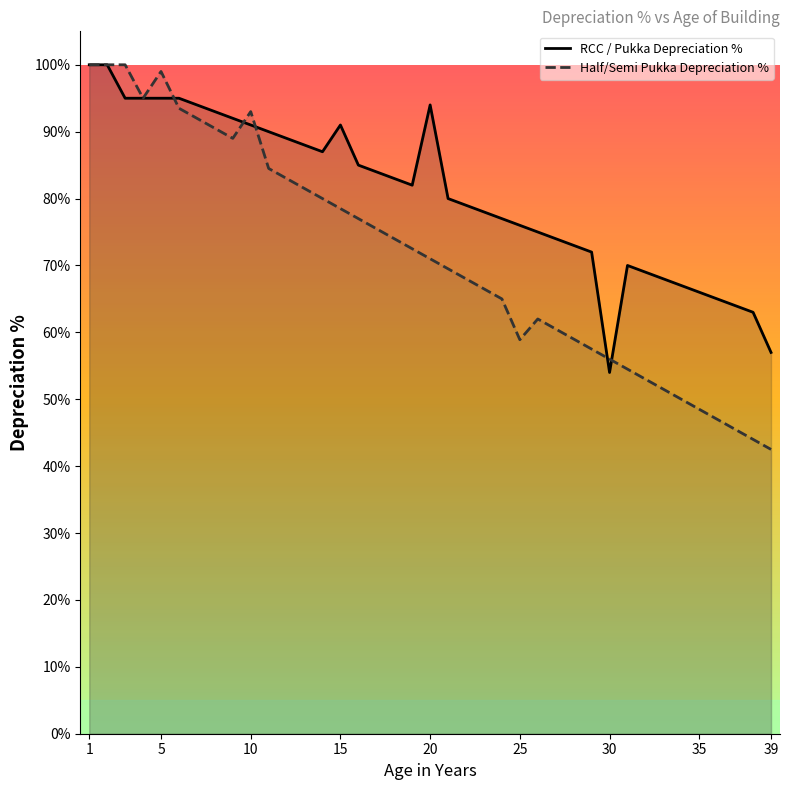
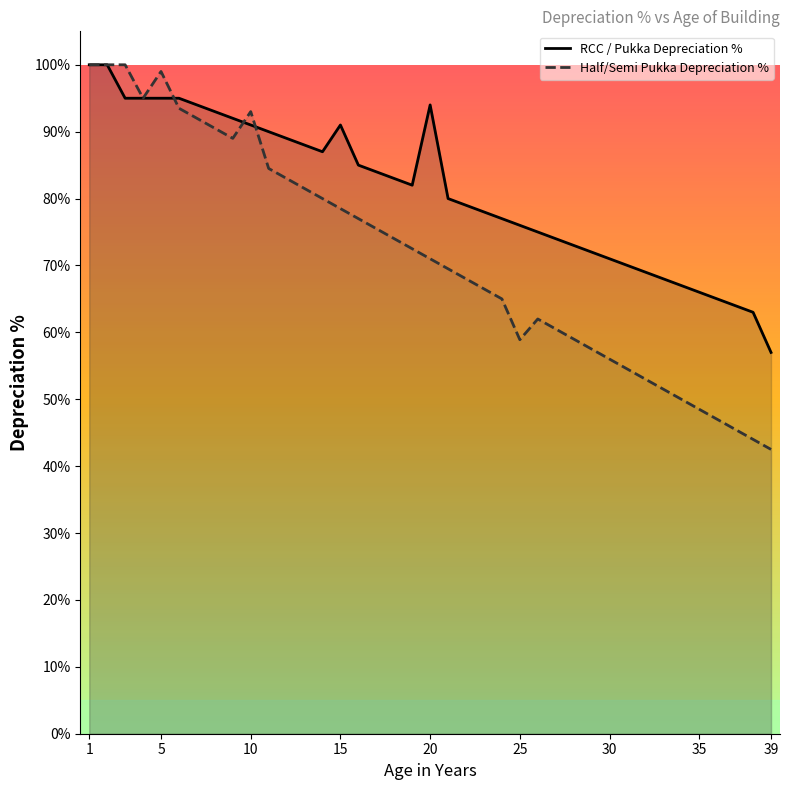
RCC / Pukka Depreciation %, 30: 54% -> 71%
